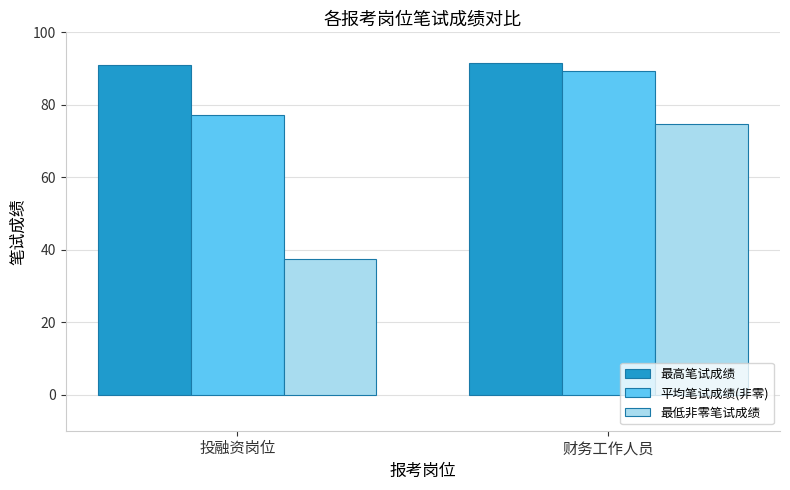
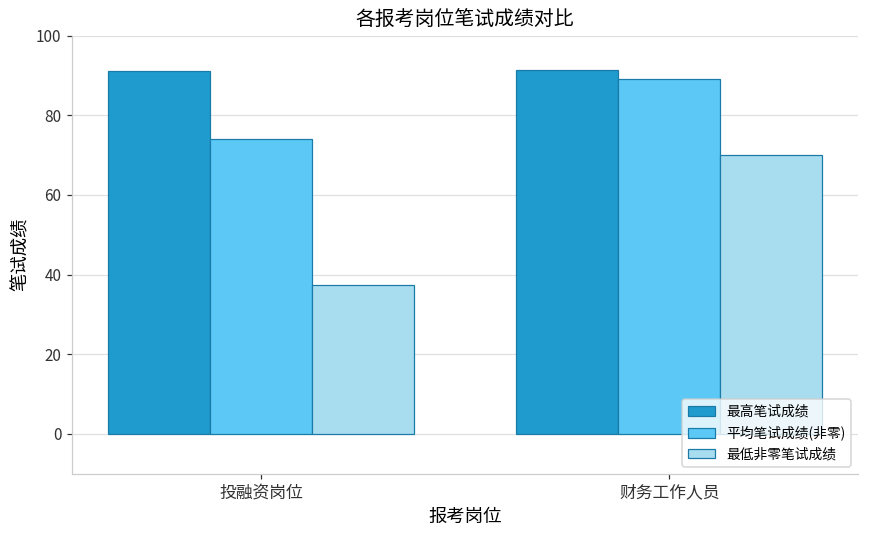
平均笔试成绩(非零), 投融资岗位: 77 -> 74
最低非零笔试成绩, 财务工作人员: 75 -> 70
